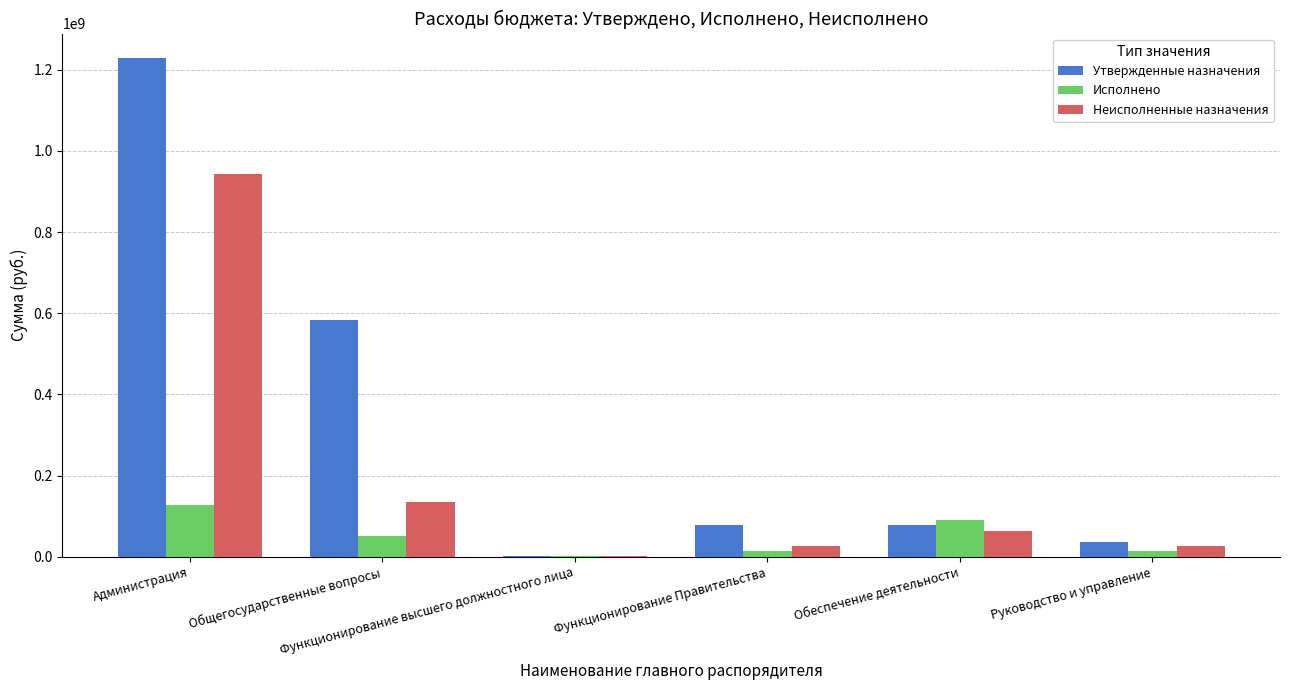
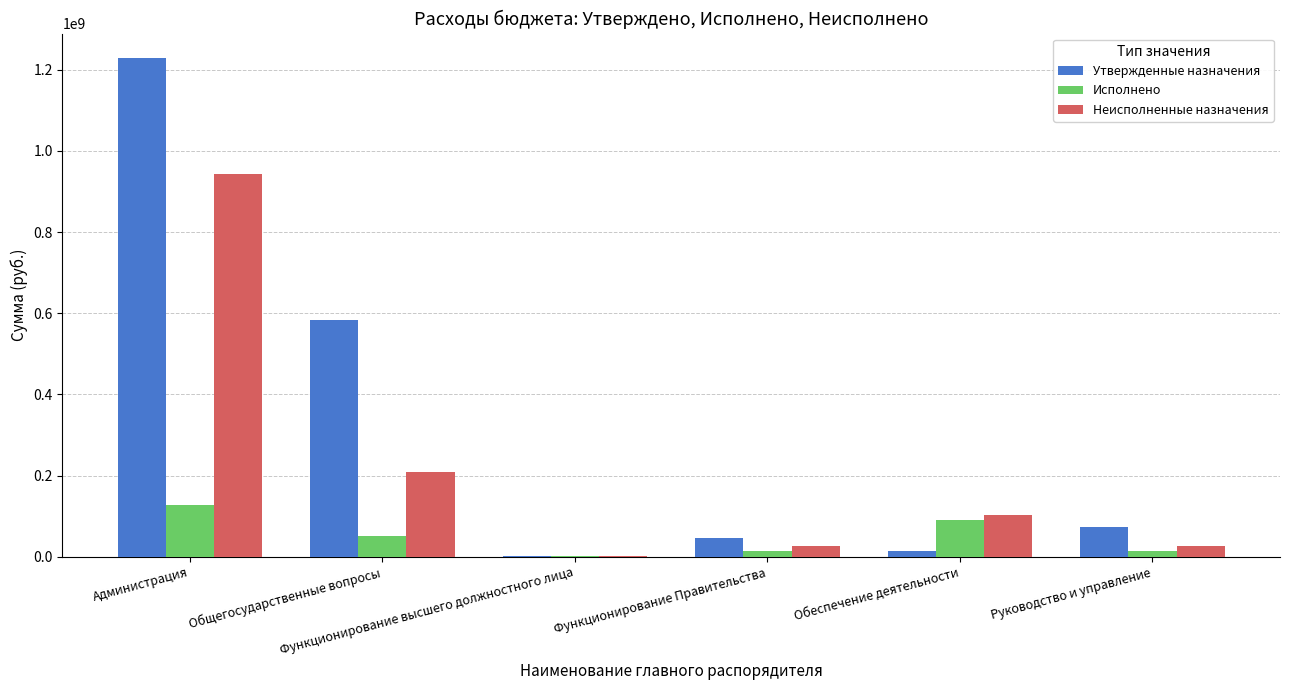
Неисполненные назначения, Общегосударственные вопросы: 140000000 -> 210000000
Утвержденные назначения, Функционирование Правительства: 80000000 -> 50000000
Утвержденные назначения, Обеспечение деятельности: 80000000 -> 10000000
Неисполненные назначения, Обеспечение деятельности: 60000000 -> 100000000
Утвержденные назначения, Руководство и управление: 40000000 -> 70000000
